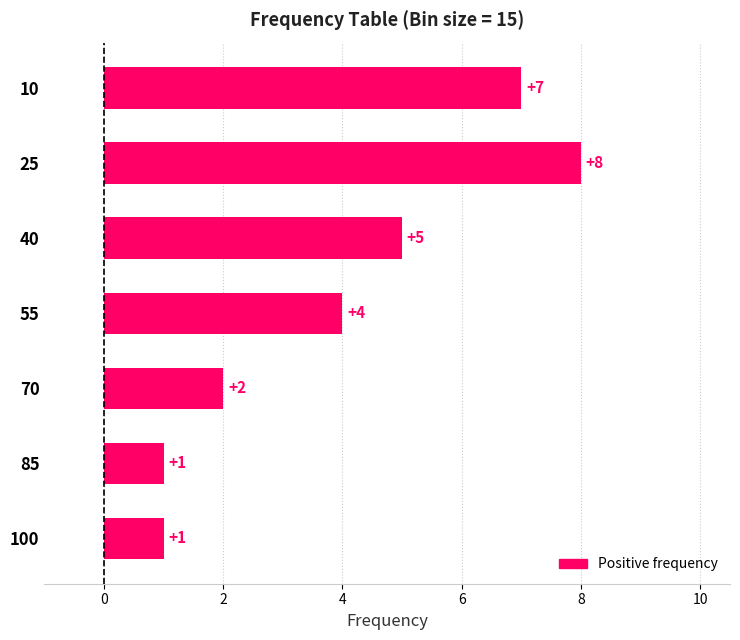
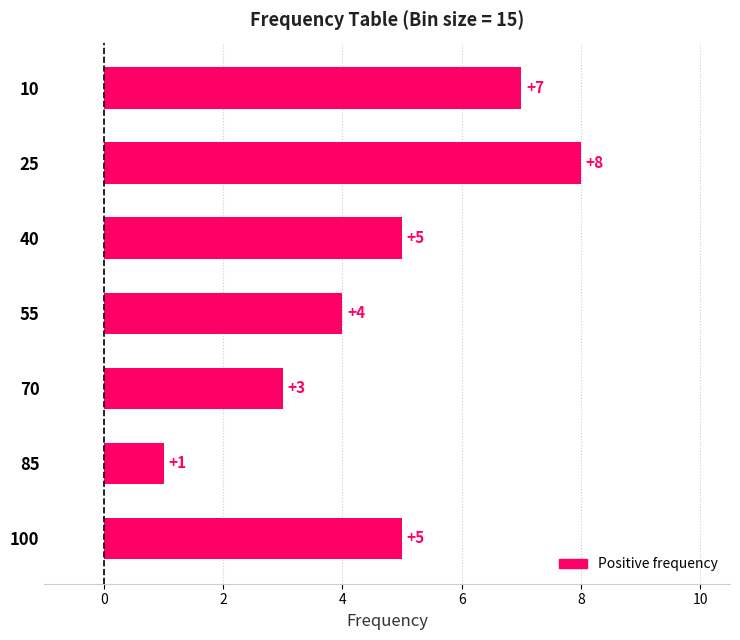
70: +2 -> +3
100: +1 -> +5
